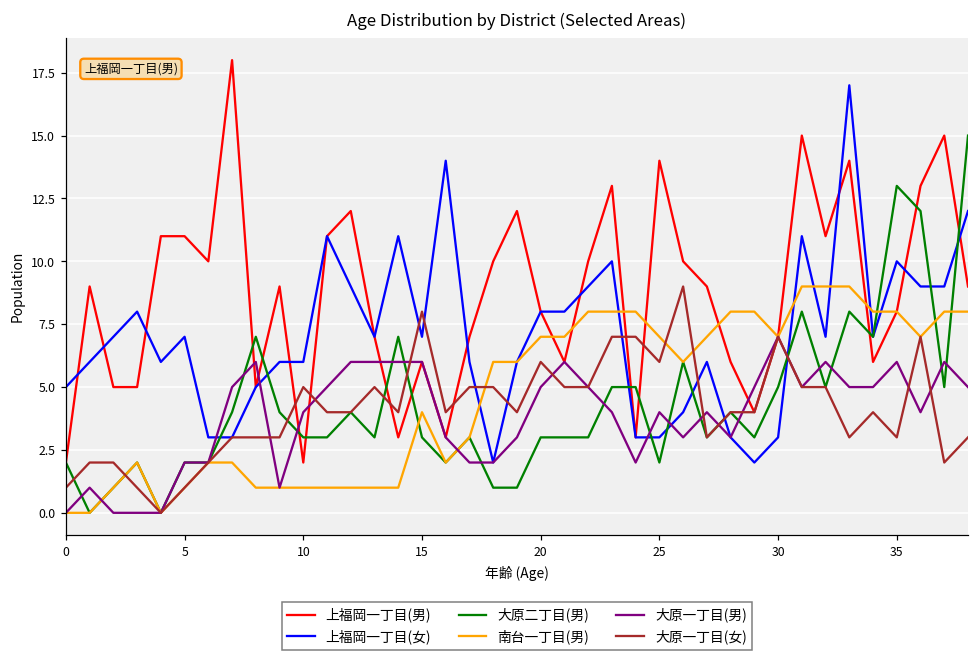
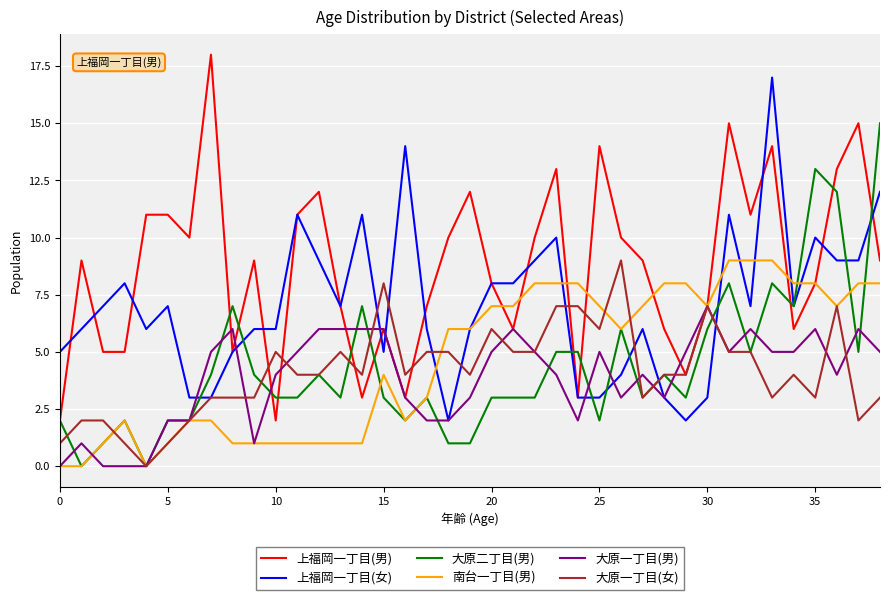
上福岡一丁目(女), 15: 7 -> 5
大原一丁目(男), 25: 4 -> 5
大原二丁目(男), 30: 5 -> 6
